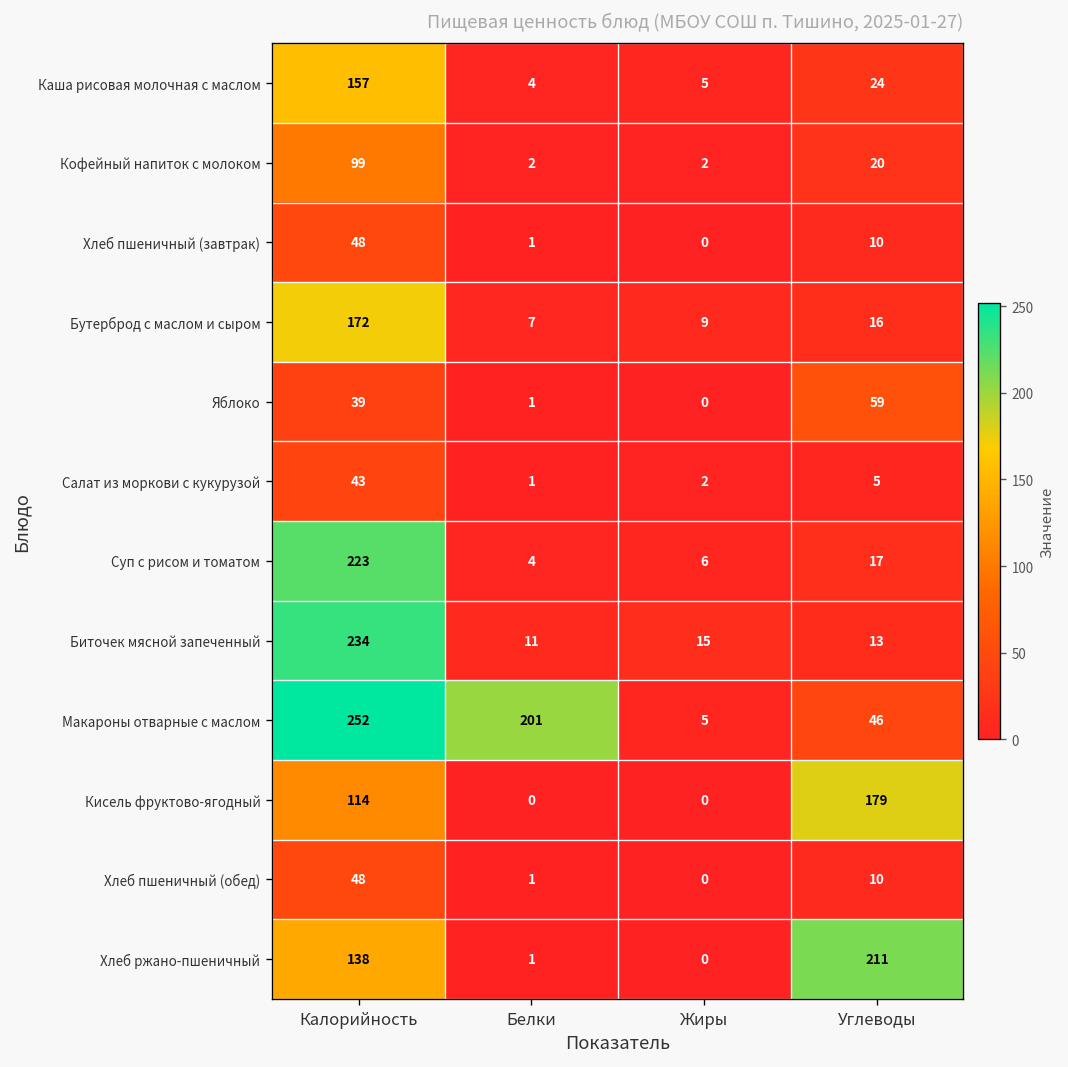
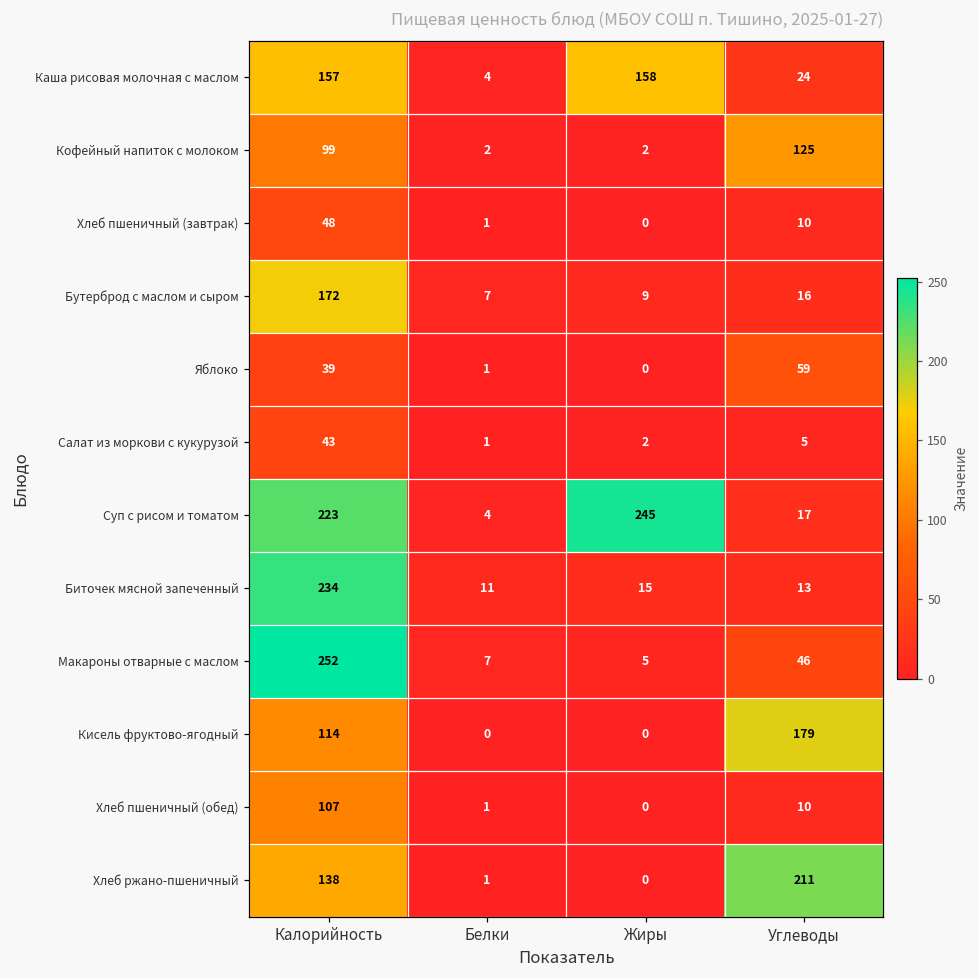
Каша рисовая молочная с маслом, Жиры: 5 -> 158
Кофейный напиток с молоком, Углеводы: 20 -> 125
Суп с рисом и томатом, Жиры: 6 -> 245
Макароны отварные с маслом, Белки: 201 -> 7
Хлеб пшеничный (обед), Калорийность: 48 -> 107
